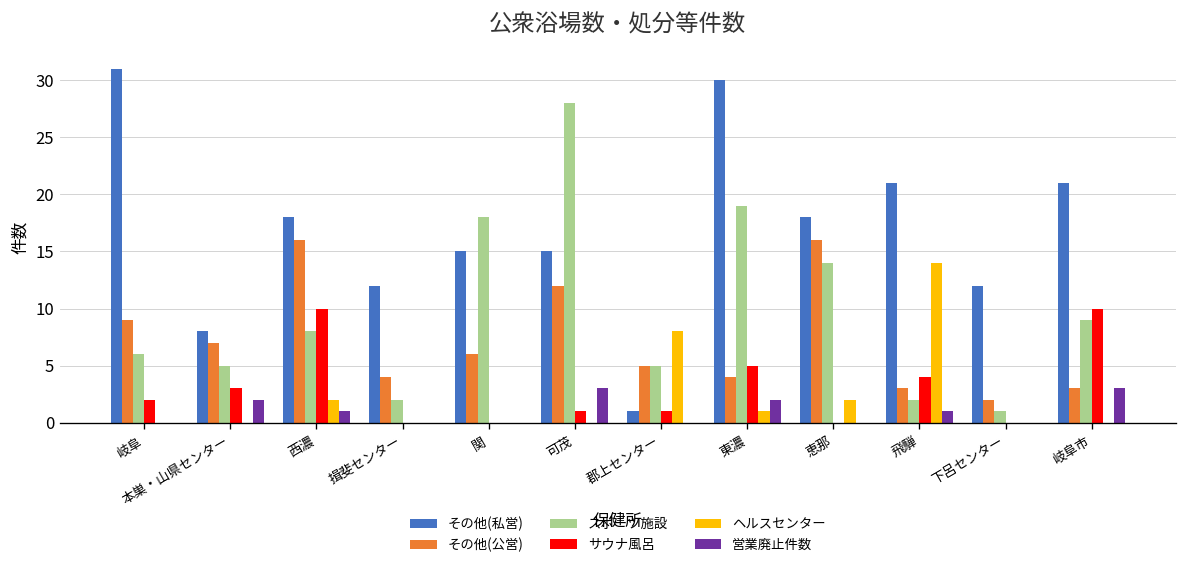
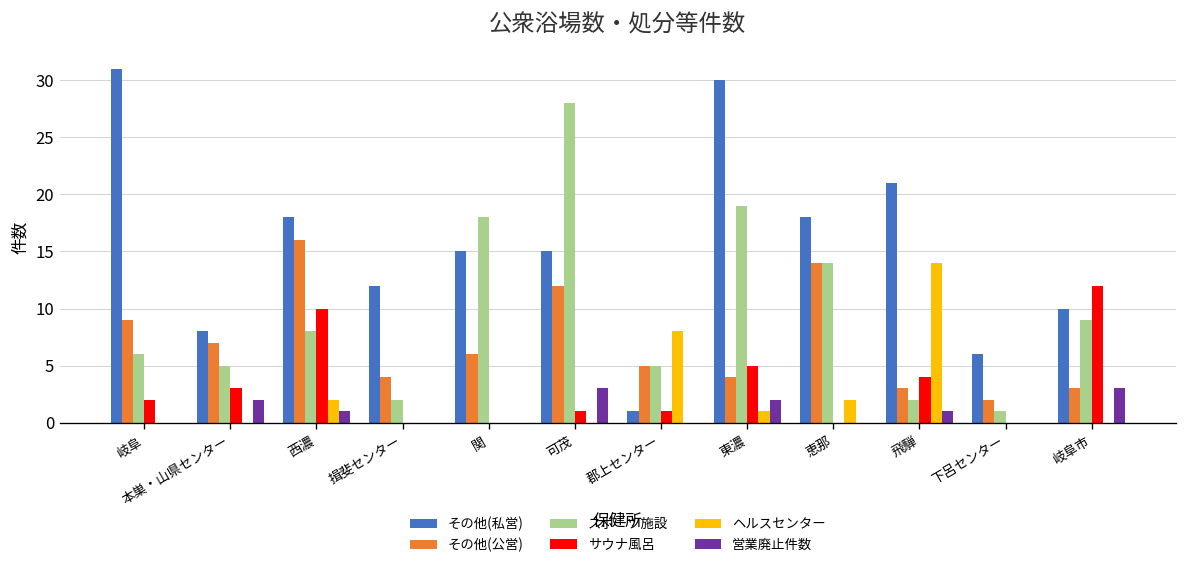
その他(公営), 恵那: 16 -> 14
その他(私営), 下呂センター: 12 -> 6
その他(私営), 岐阜市: 21 -> 10
サウナ風呂, 岐阜市: 10 -> 12
